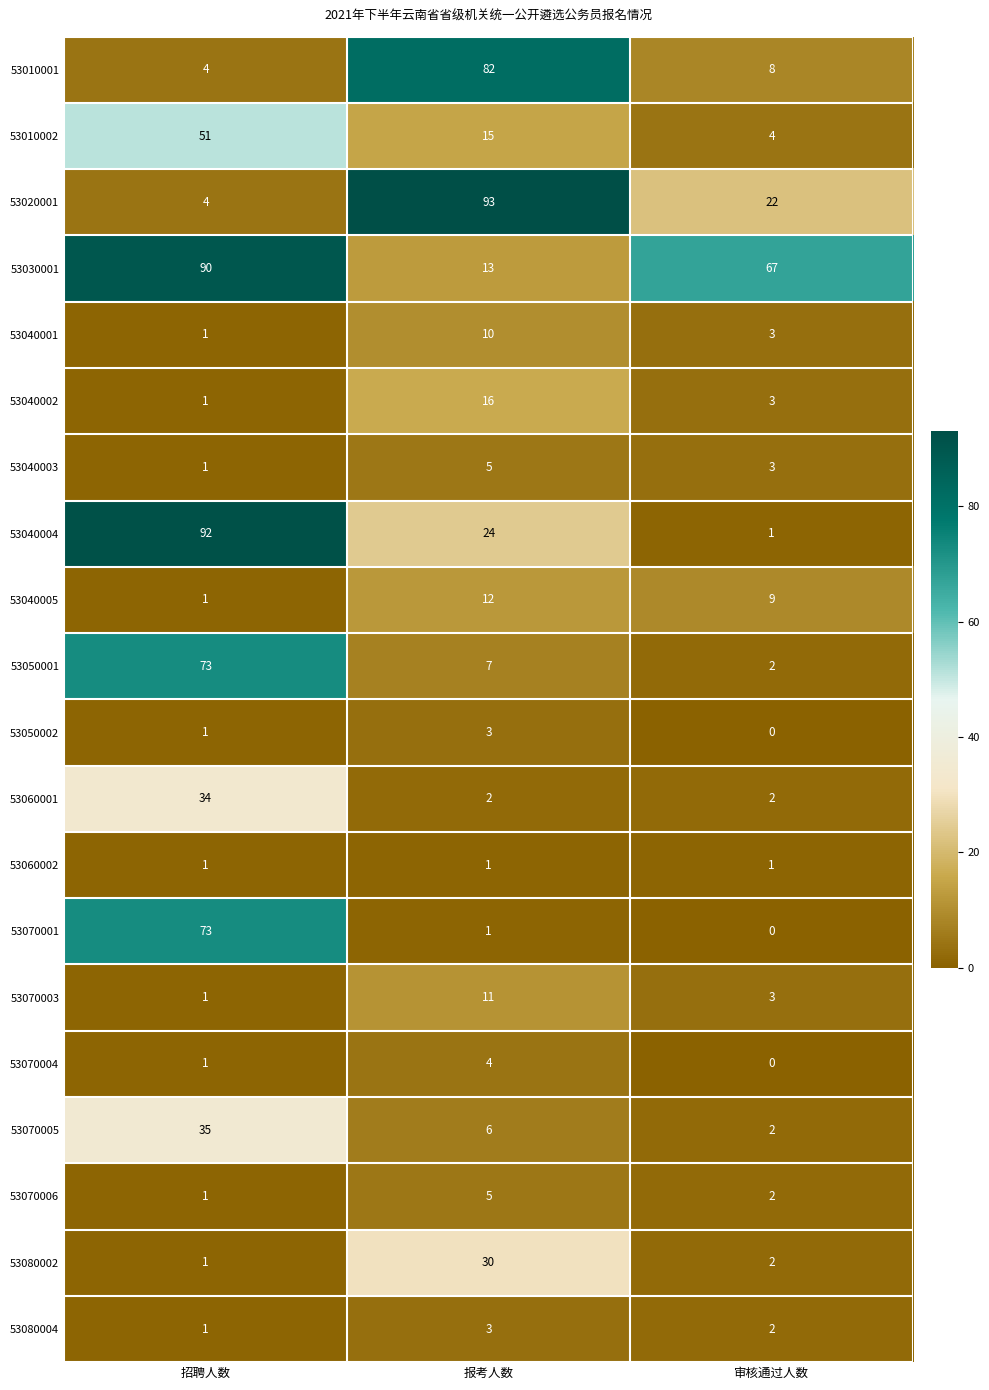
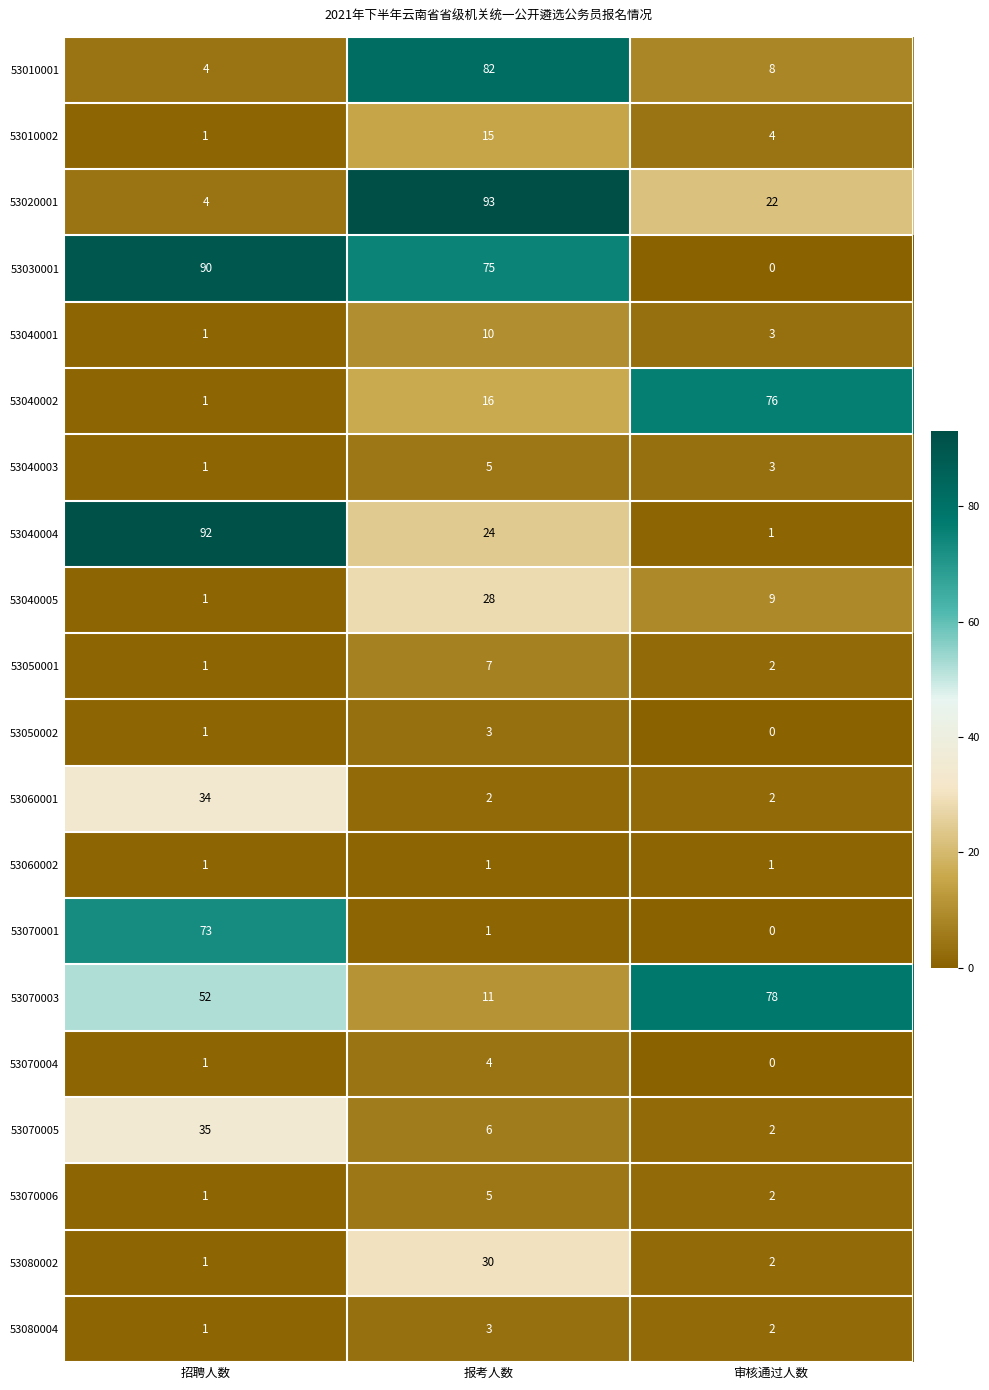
53010002, 招聘人数: 51 -> 1
53030001, 报考人数: 13 -> 75
53030001, 审核通过人数: 67 -> 0
53040002, 审核通过人数: 3 -> 76
53040005, 报考人数: 12 -> 28
53050001, 招聘人数: 73 -> 1
53070003, 招聘人数: 1 -> 52
53070003, 审核通过人数: 3 -> 78
